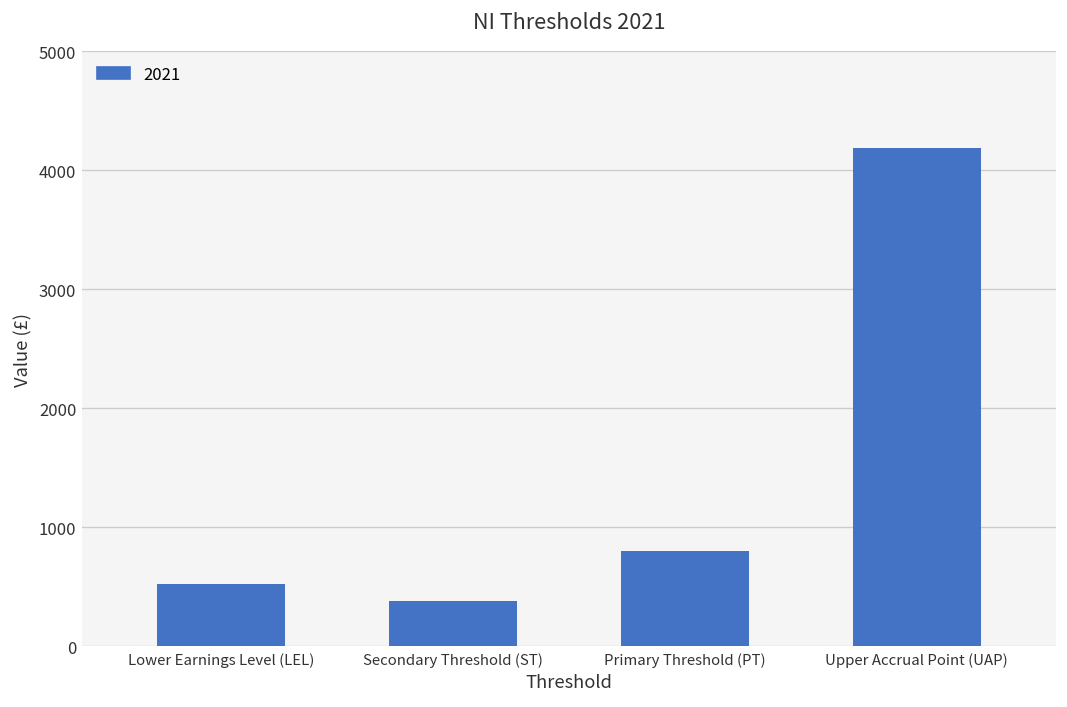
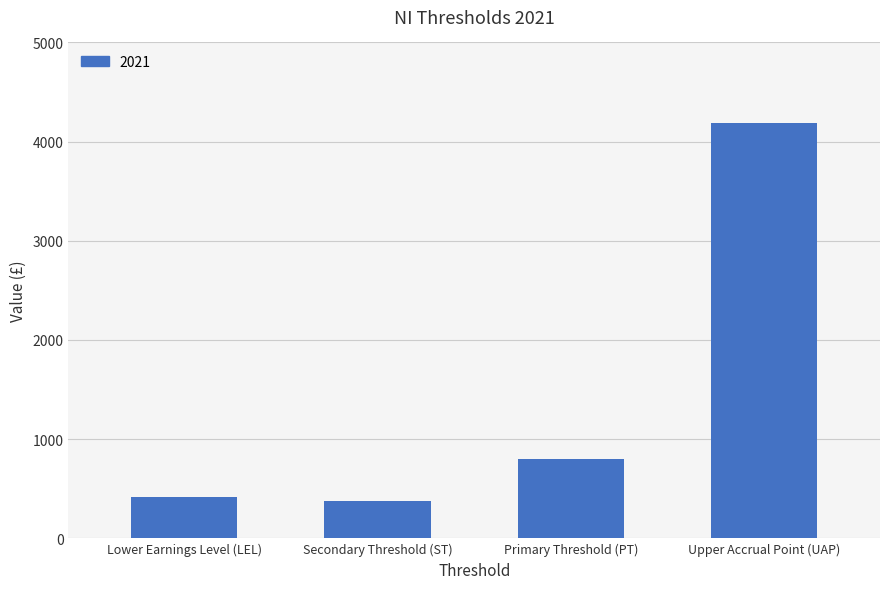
Lower Earnings Level (LEL): 500 -> 400
